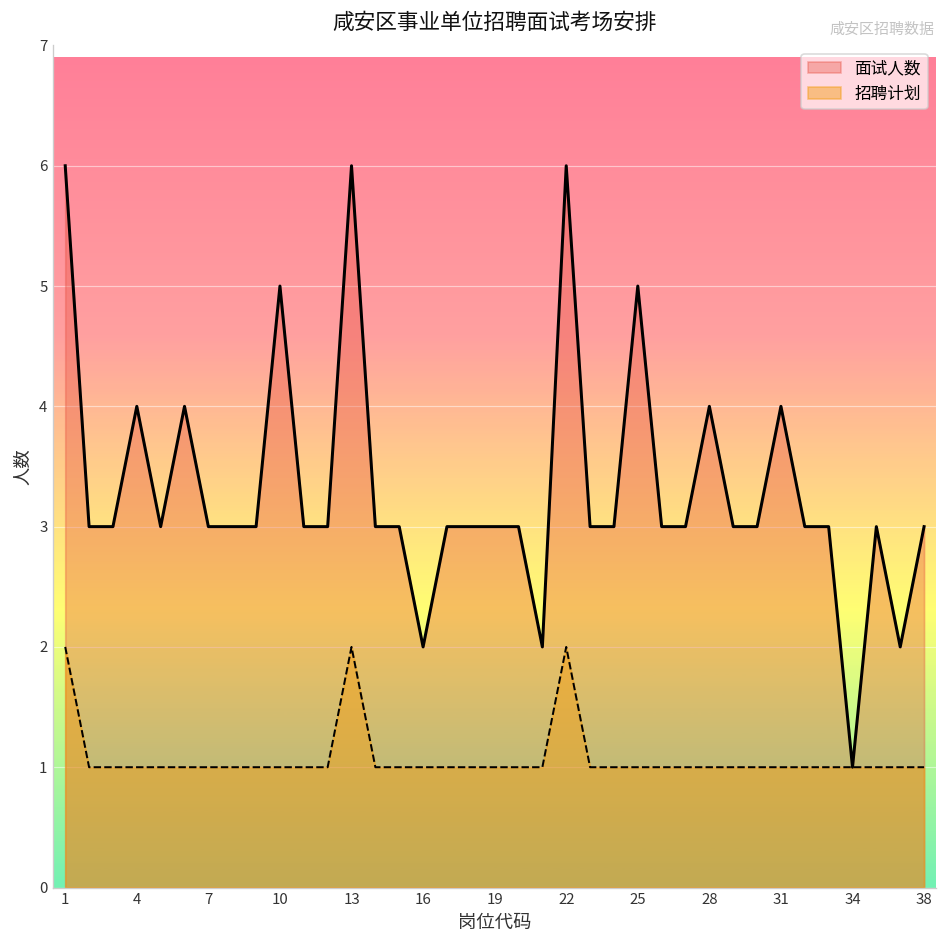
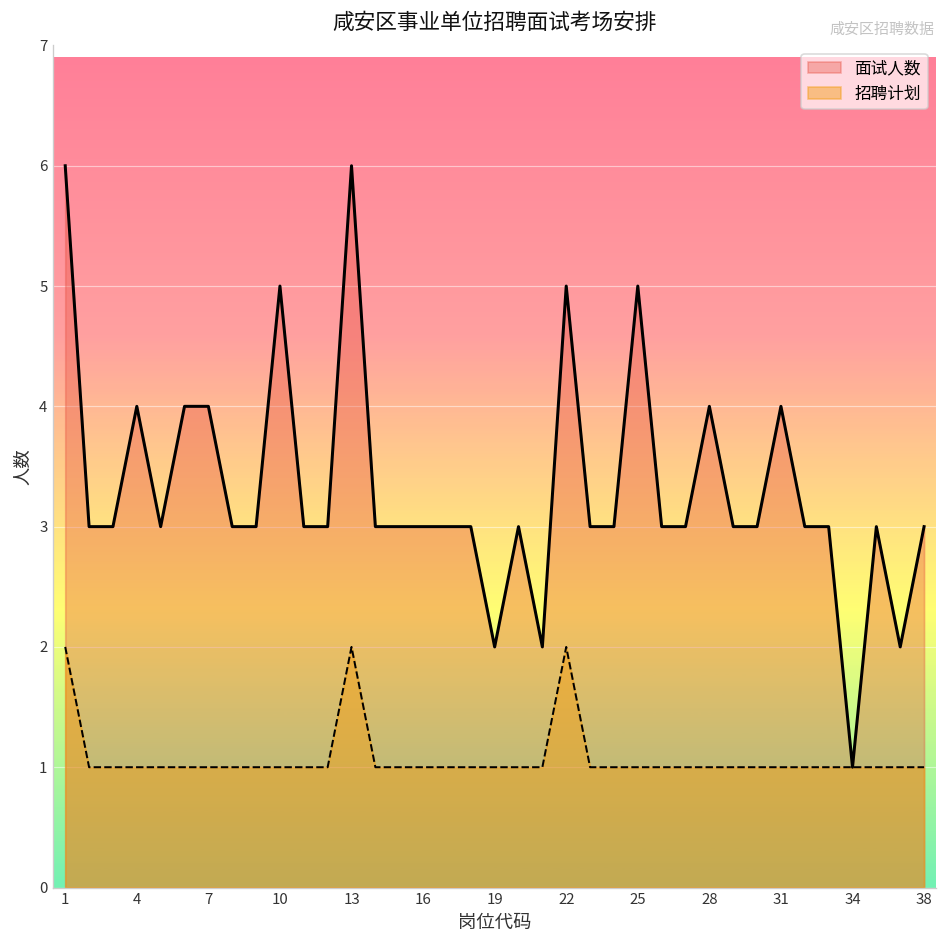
面试人数, 7: 3 -> 4
面试人数, 16: 2 -> 3
面试人数, 19: 3 -> 2
面试人数, 22: 6 -> 5
